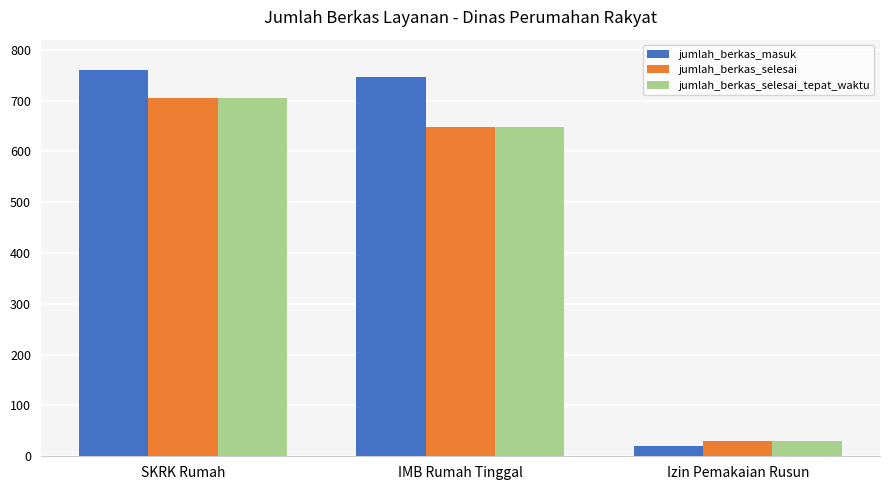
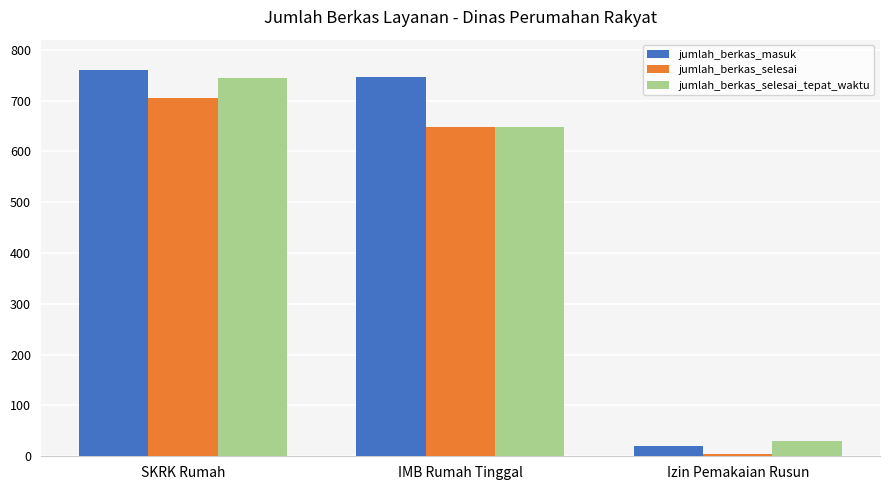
jumlah_berkas_selesai_tepat_waktu, SKRK Rumah: 710 -> 740
jumlah_berkas_selesai, Izin Pemakaian Rusun: 30 -> 0
